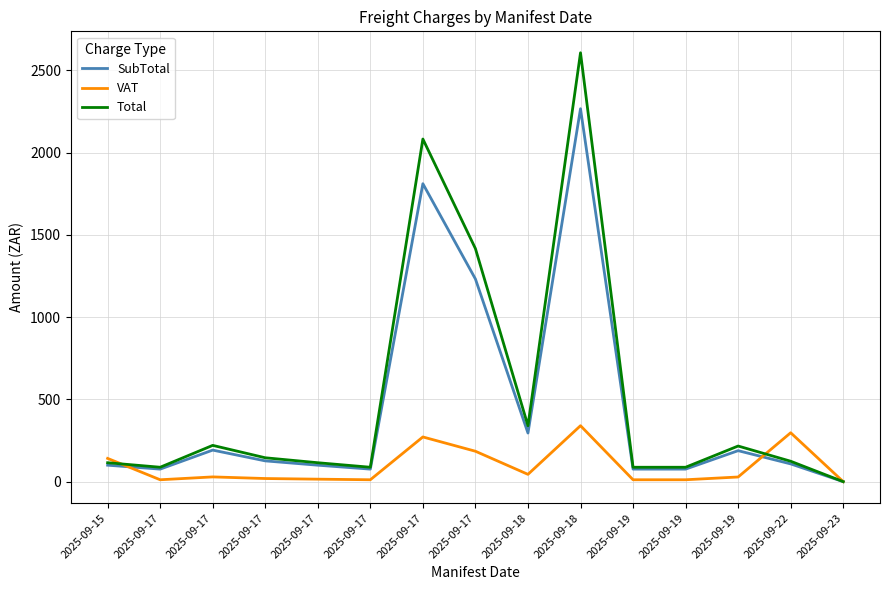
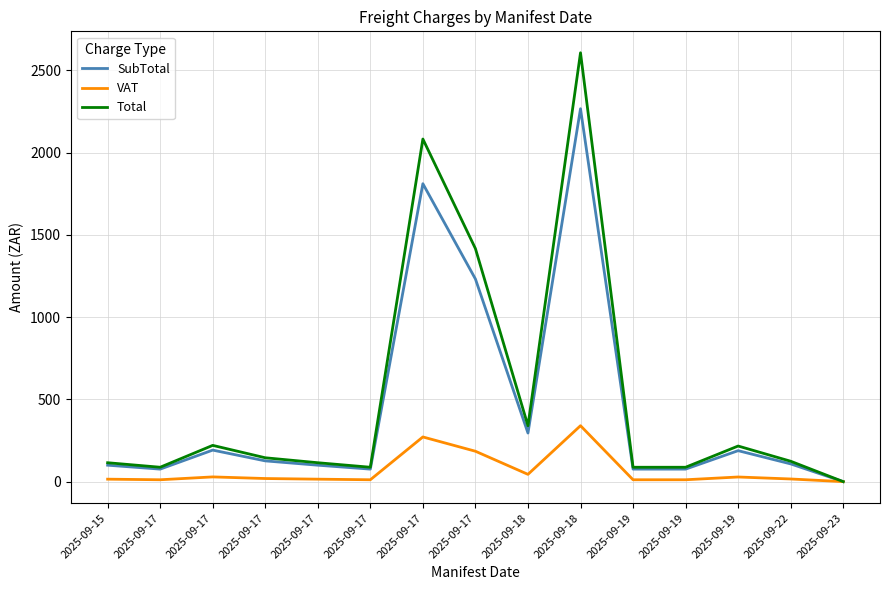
VAT, 2025-09-15: 140 -> 10
VAT, 2025-09-22: 300 -> 20
